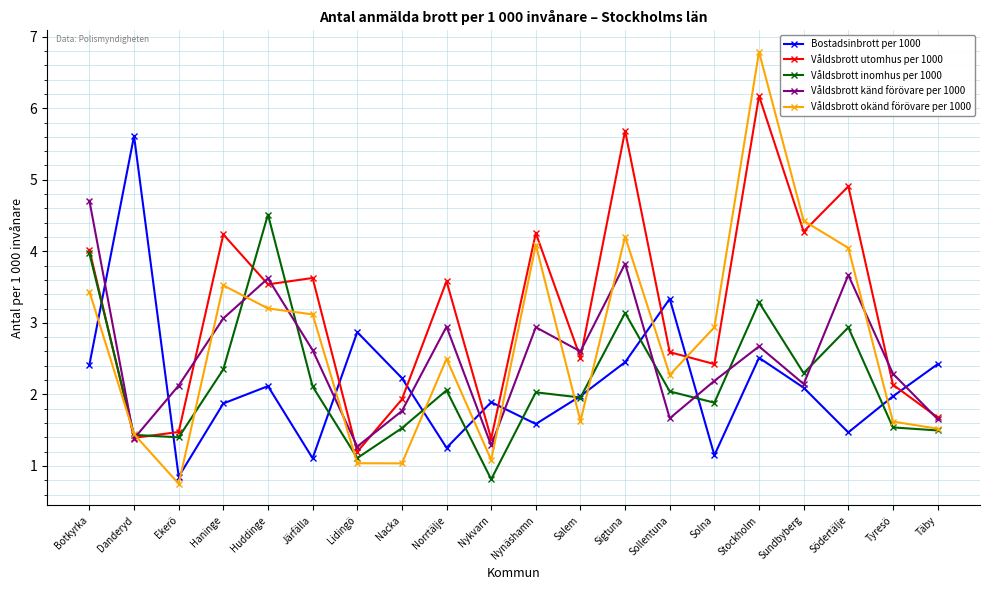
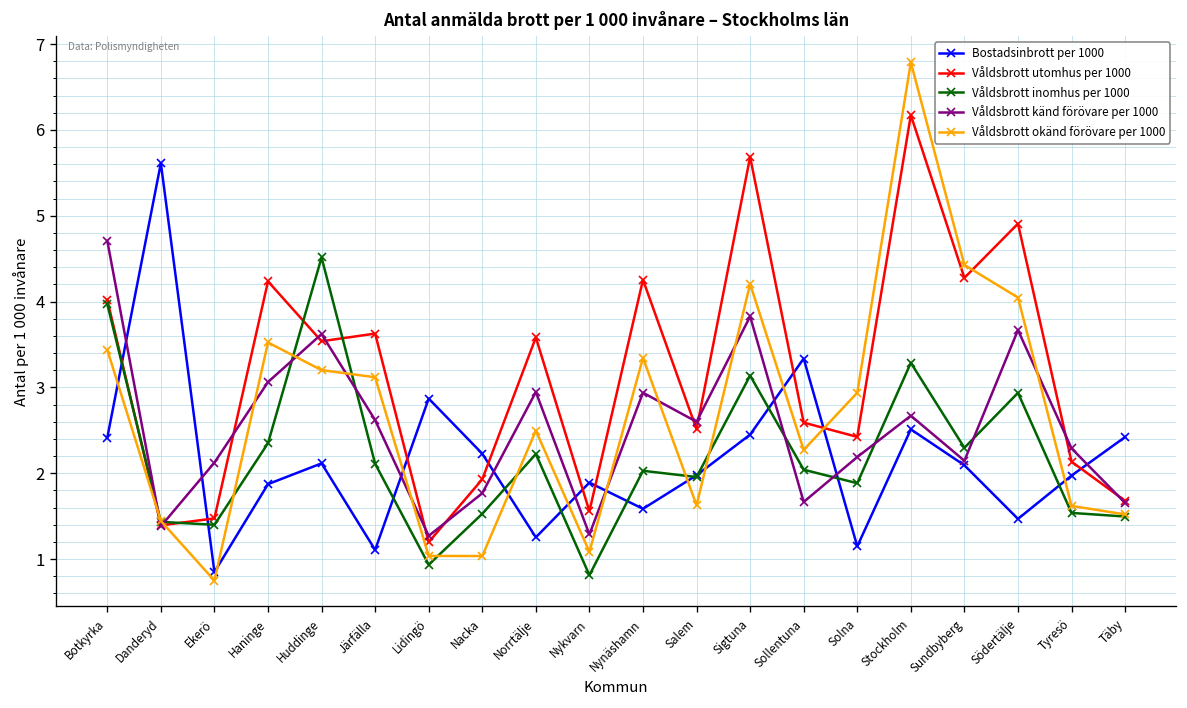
Våldsbrott inomhus per 1000, Lidingö: 1.1 -> 0.9
Våldsbrott inomhus per 1000, Norrtälje: 2.1 -> 2.2
Våldsbrott utomhus per 1000, Nykvarn: 1.4 -> 1.6
Våldsbrott okänd förövare per 1000, Nynäshamn: 4.1 -> 3.3
